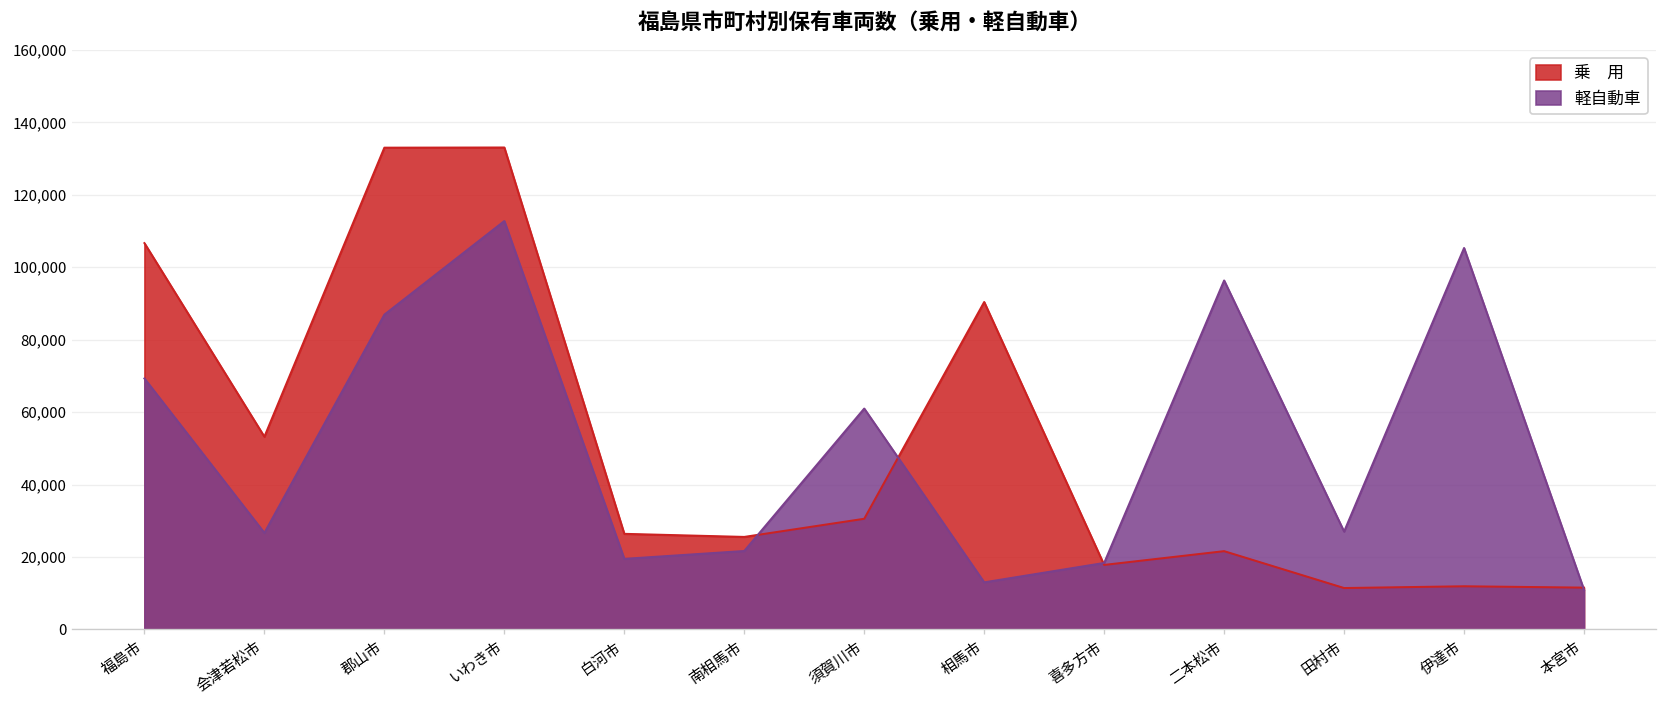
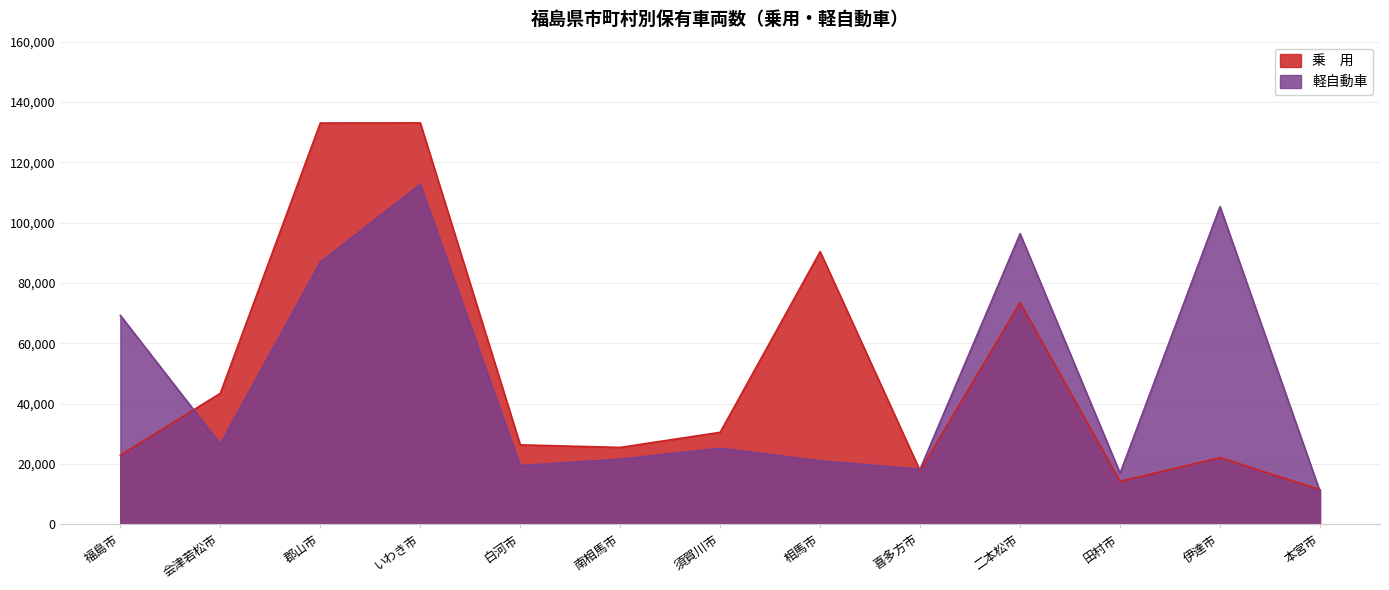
乗 用, 福島市: 107,000 -> 23,000
乗 用, 会津若松市: 53,000 -> 43,000
軽自動車, 須賀川市: 61,000 -> 25,000
軽自動車, 相馬市: 13,000 -> 21,000
乗 用, 二本松市: 22,000 -> 73,000
乗 用, 田村市: 11,000 -> 14,000
軽自動車, 田村市: 27,000 -> 17,000
乗 用, 伊達市: 12,000 -> 22,000
